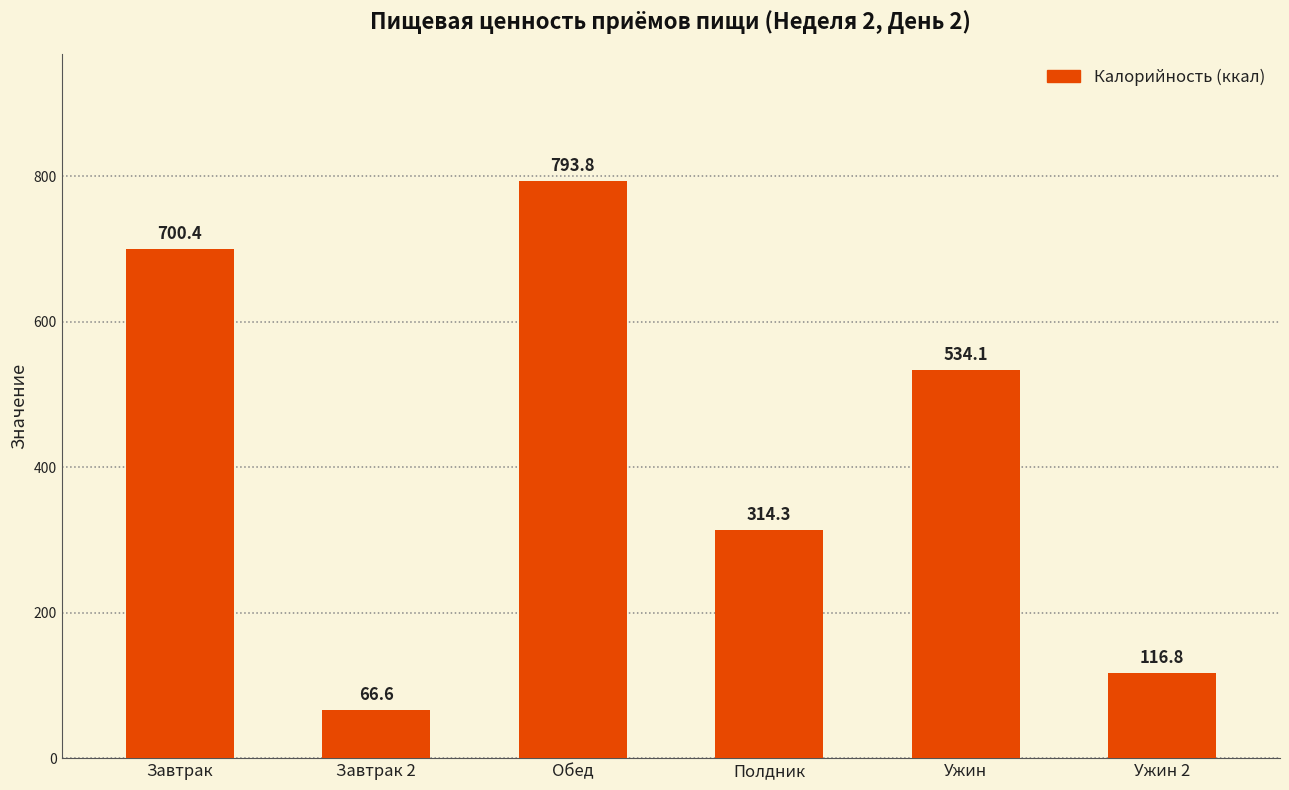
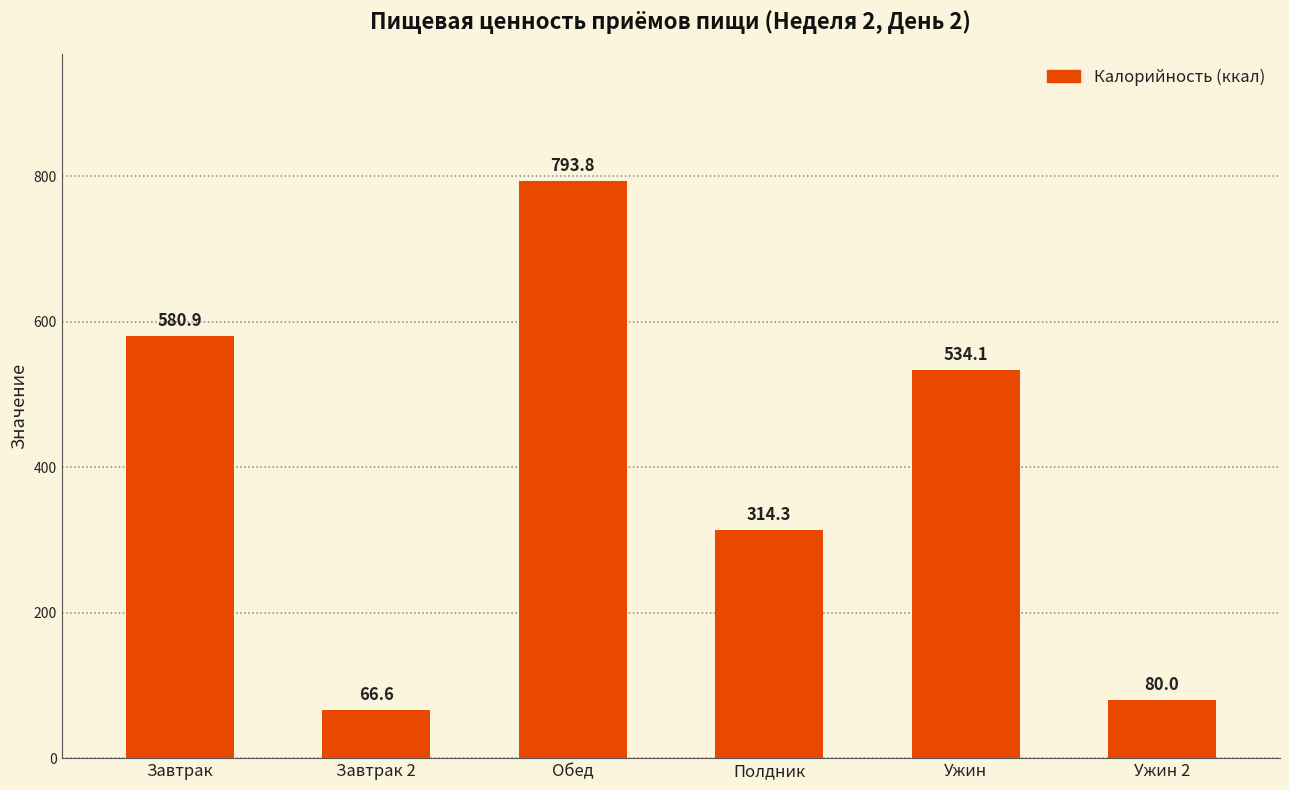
Завтрак: 700.4 -> 580.9
Ужин 2: 116.8 -> 80.0
